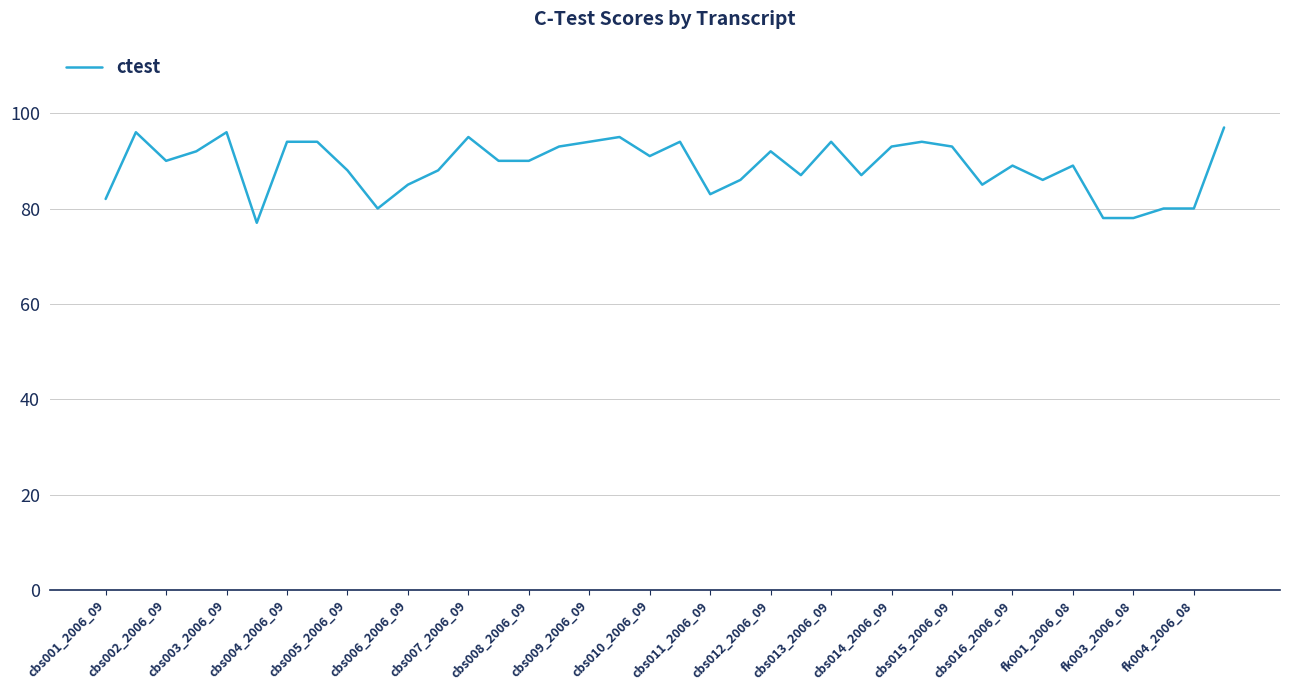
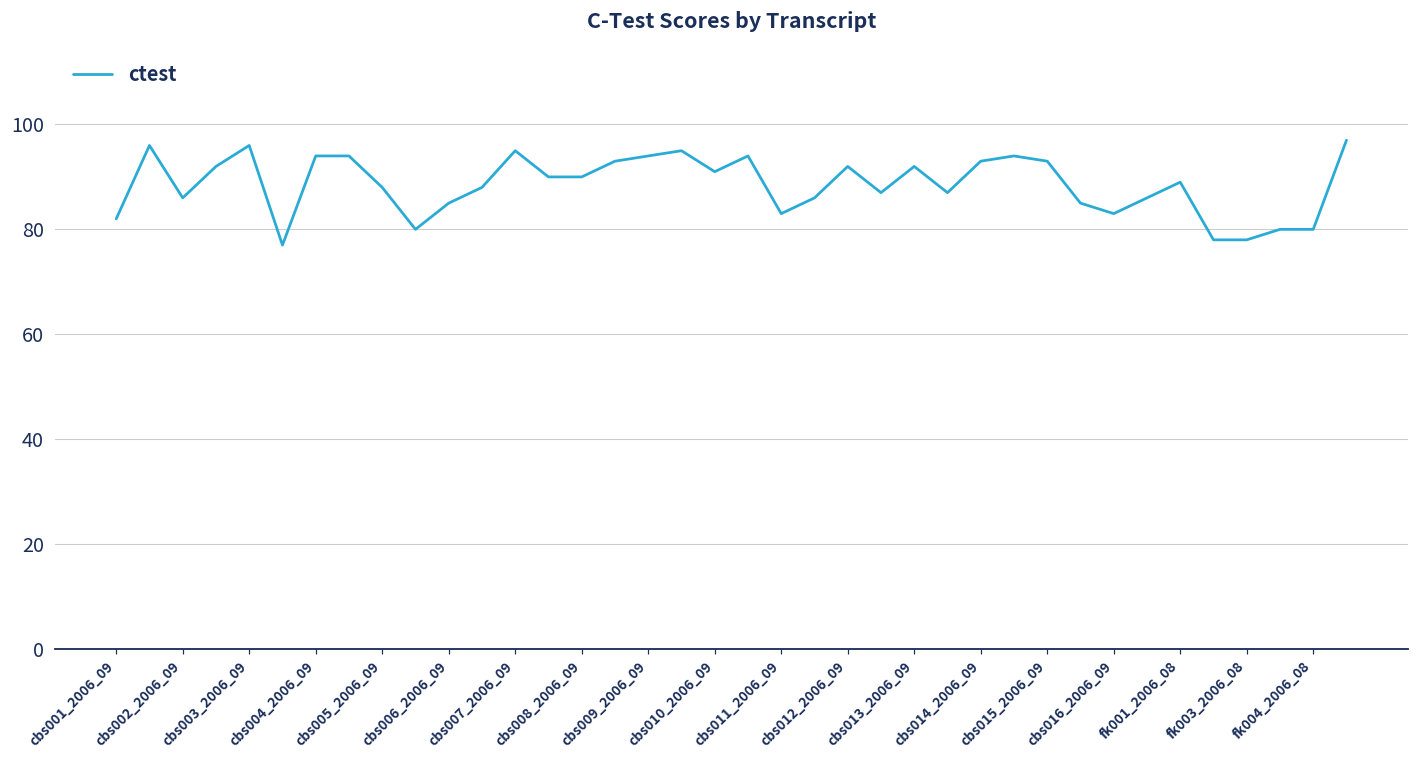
cbs002_2006_09: 90 -> 86
cbs013_2006_09: 94 -> 92
cbs016_2006_09: 89 -> 83
